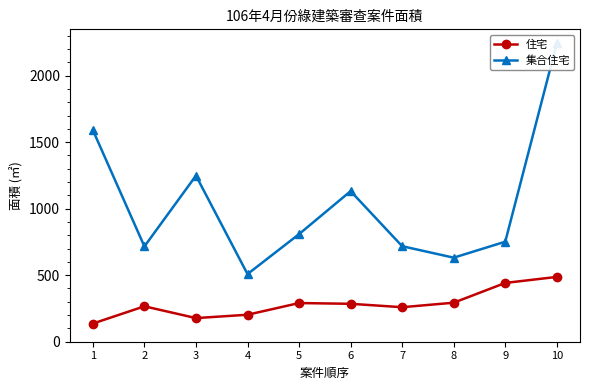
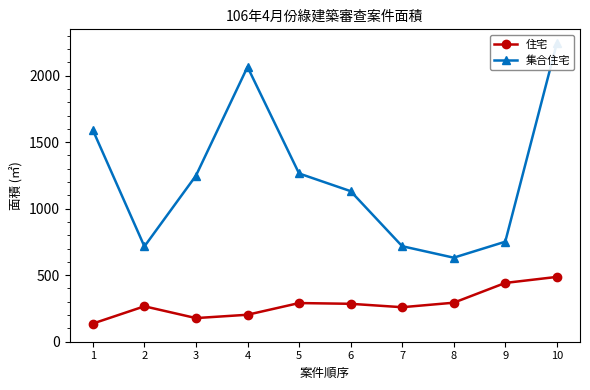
集合住宅, 4: 510 -> 2070
集合住宅, 5: 810 -> 1260
